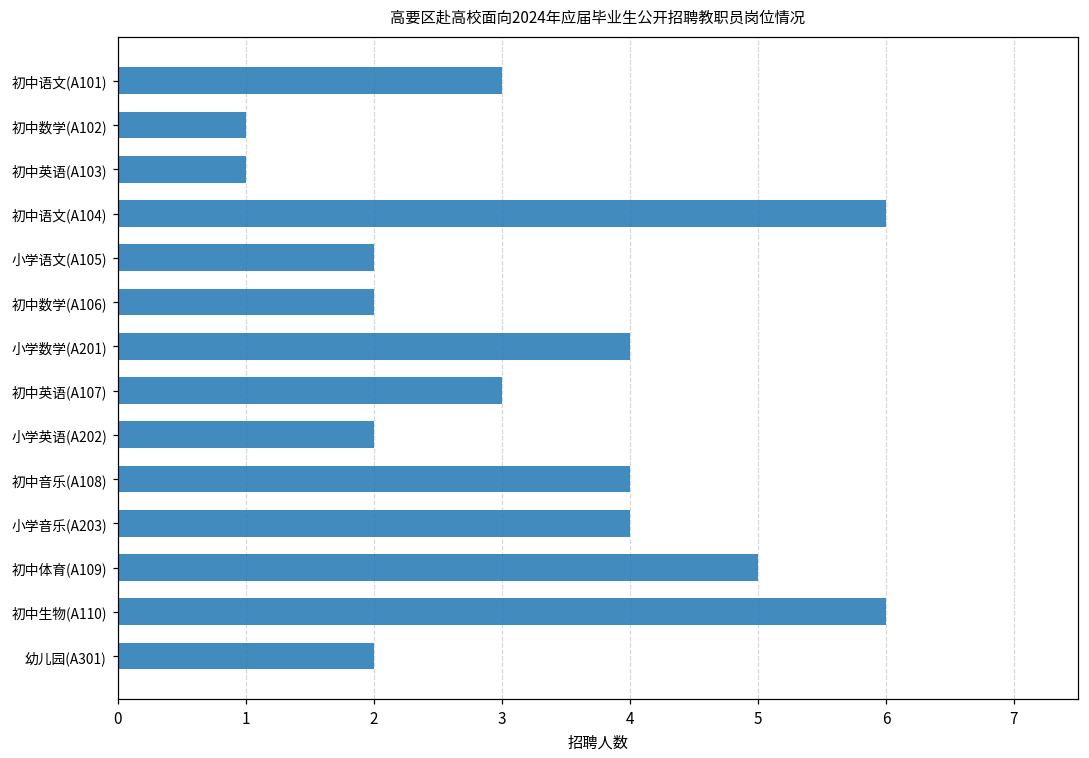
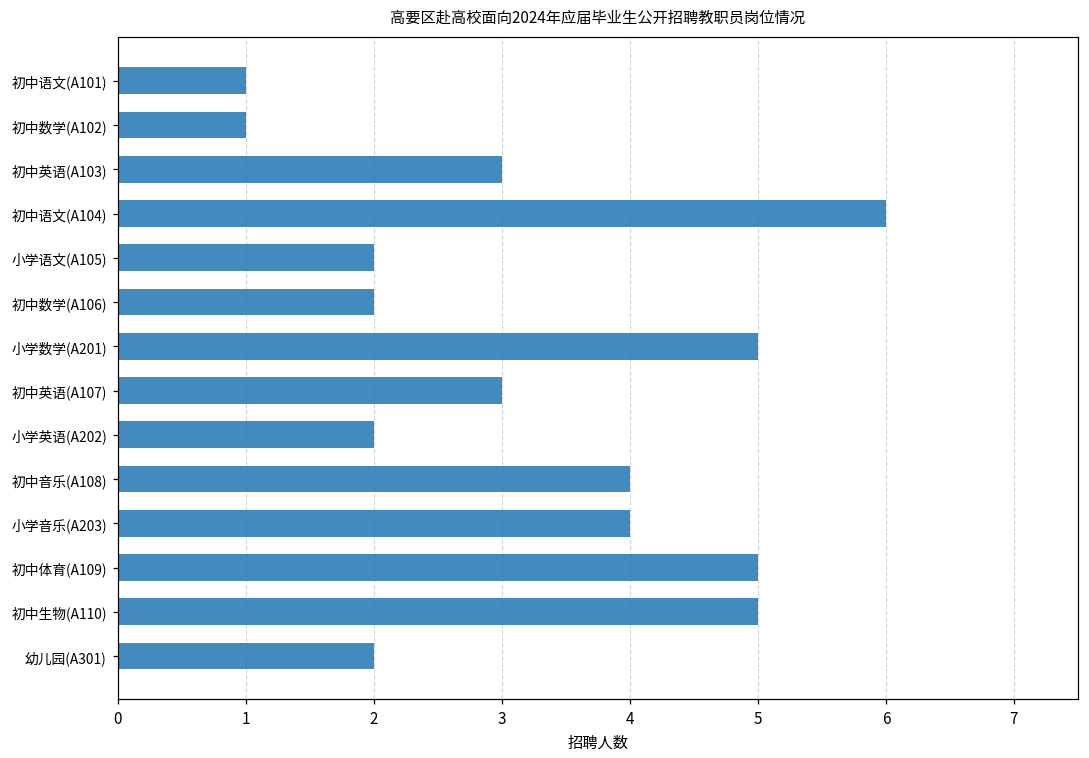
初中语文(A101): 3 -> 1
初中英语(A103): 1 -> 3
小学数学(A201): 4 -> 5
初中生物(A110): 6 -> 5
